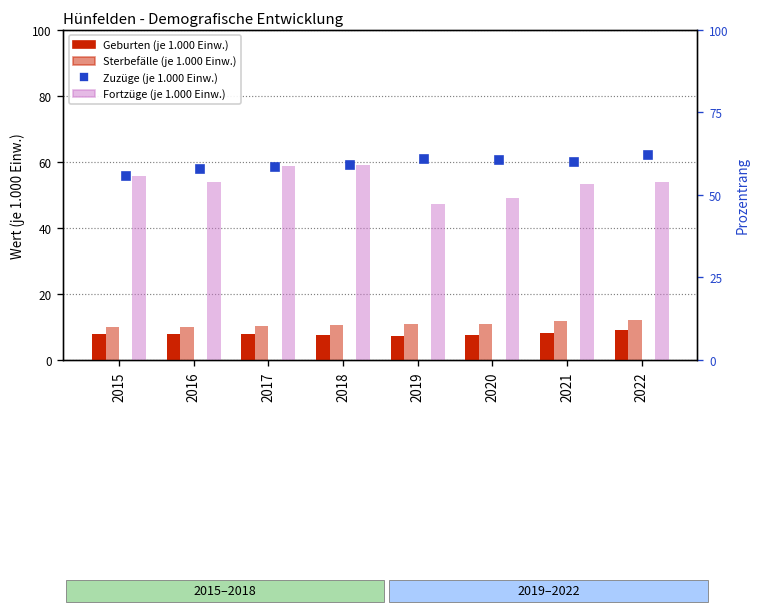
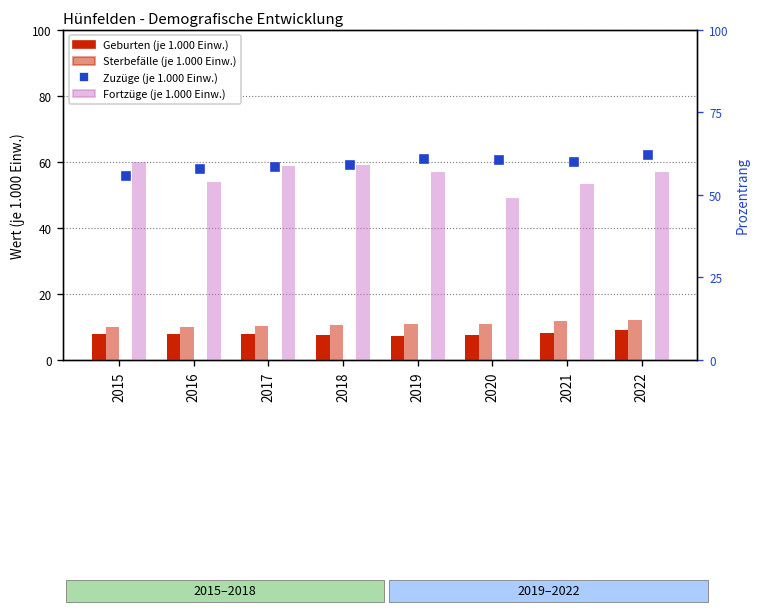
Fortzüge (je 1.000 Einw.), 2015: 56 -> 60
Fortzüge (je 1.000 Einw.), 2019: 47 -> 57
Fortzüge (je 1.000 Einw.), 2022: 54 -> 57
